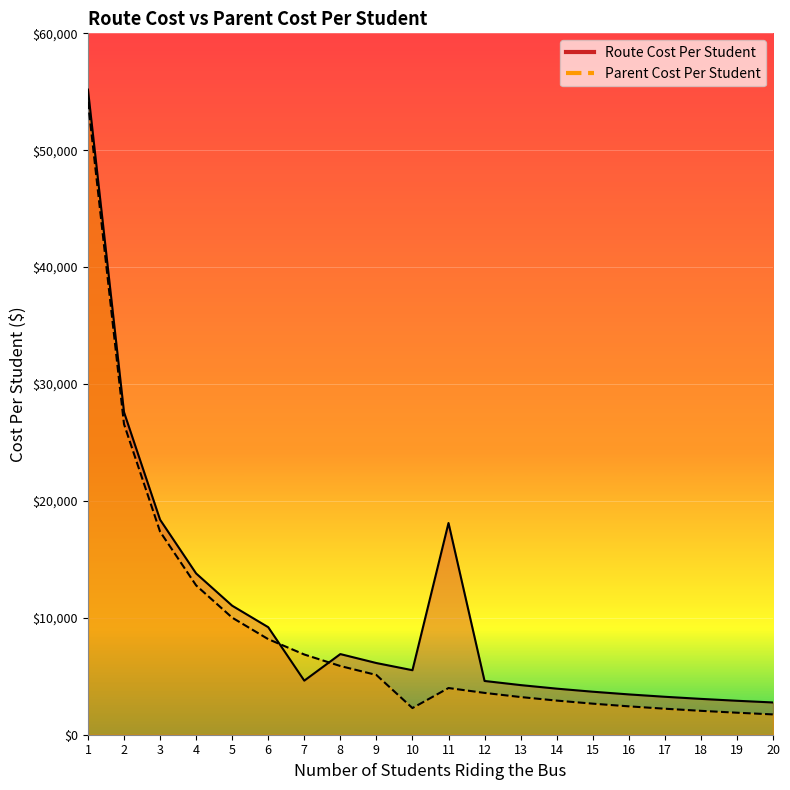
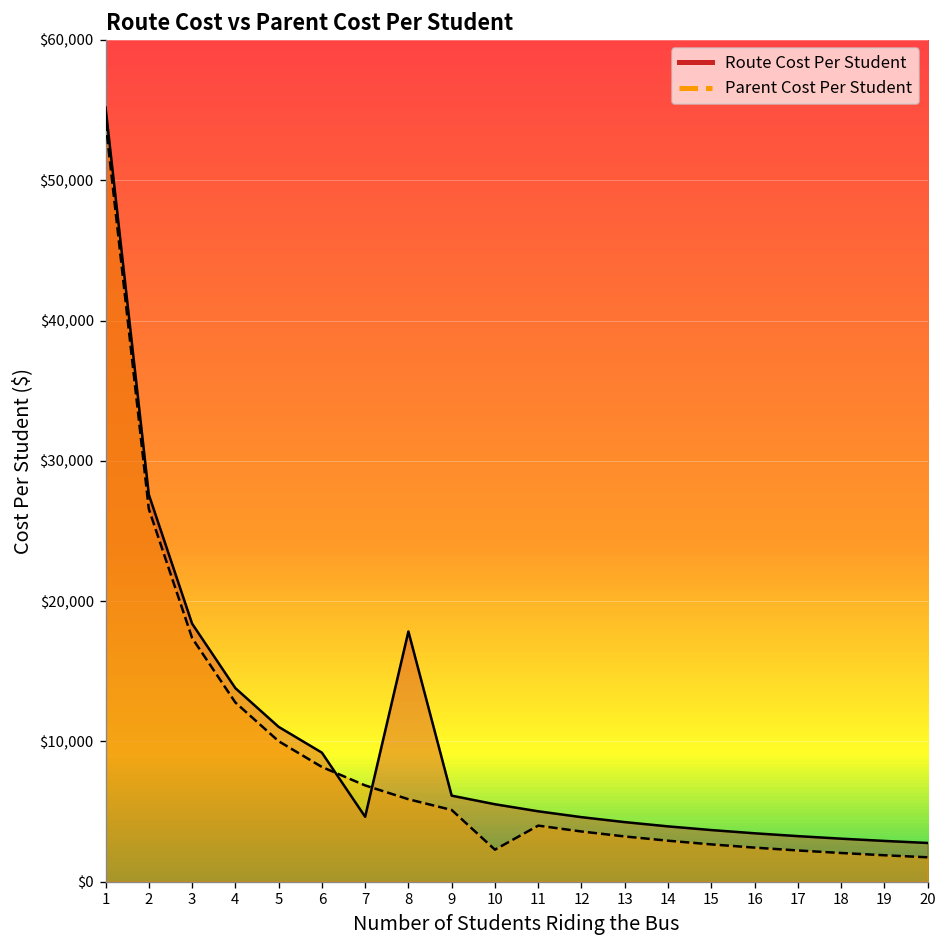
Route Cost Per Student, 8: $6,900 -> $17,800
Route Cost Per Student, 11: $18,100 -> $5,000
